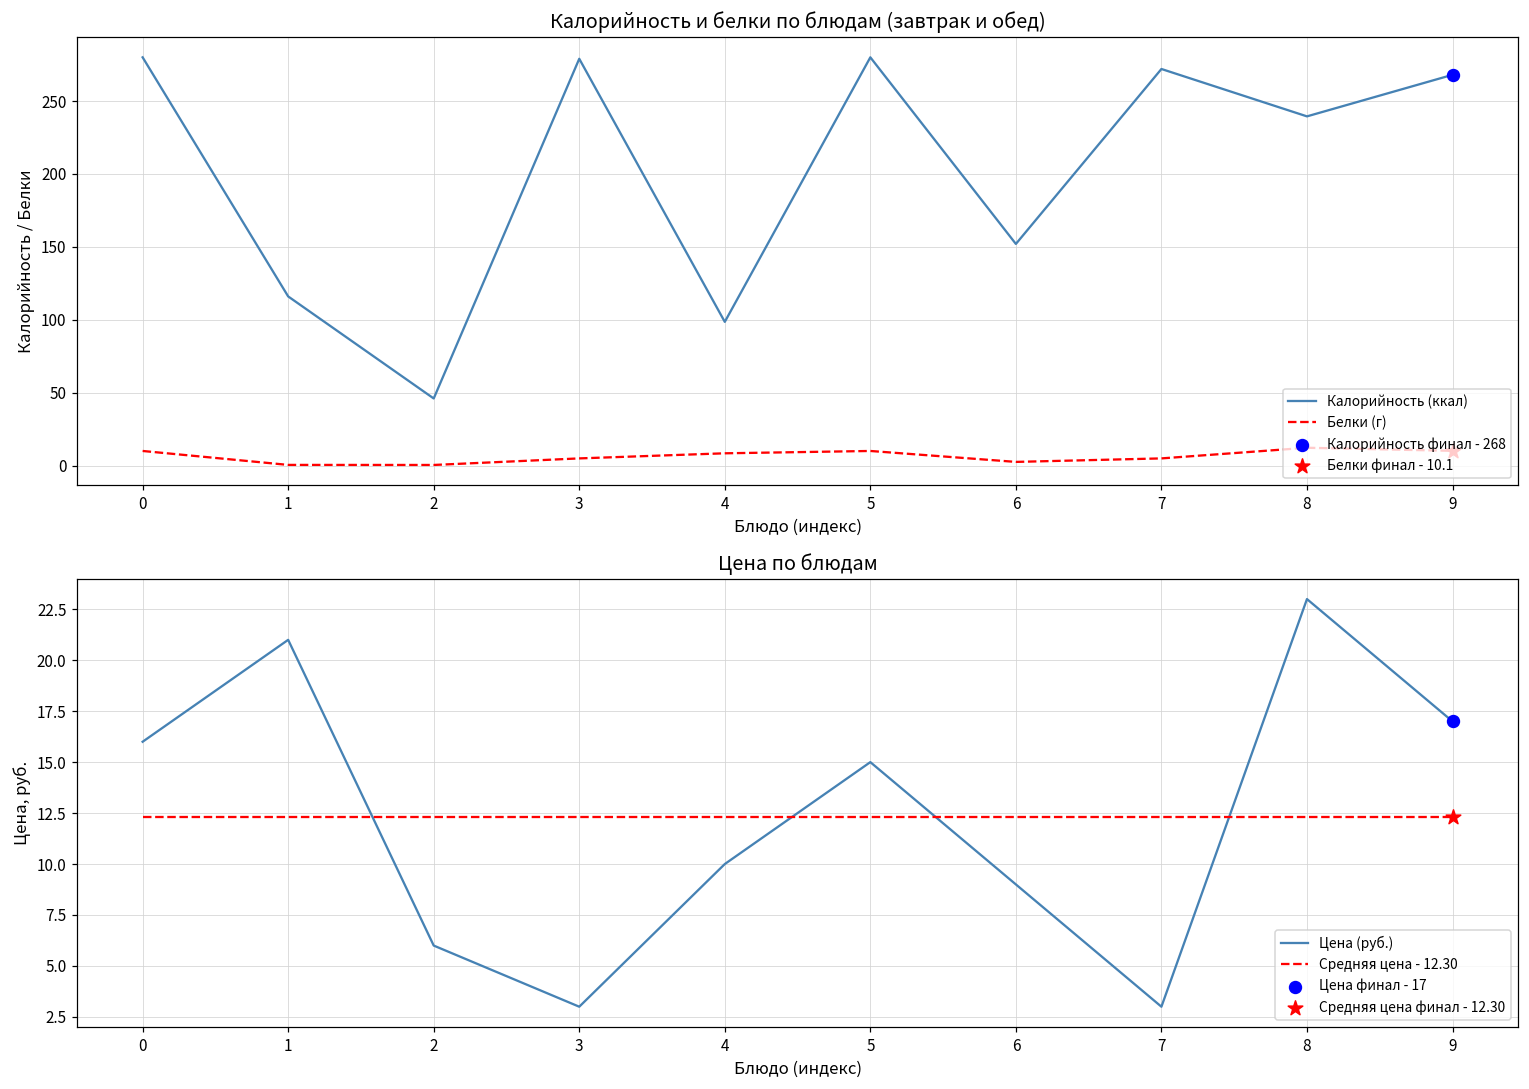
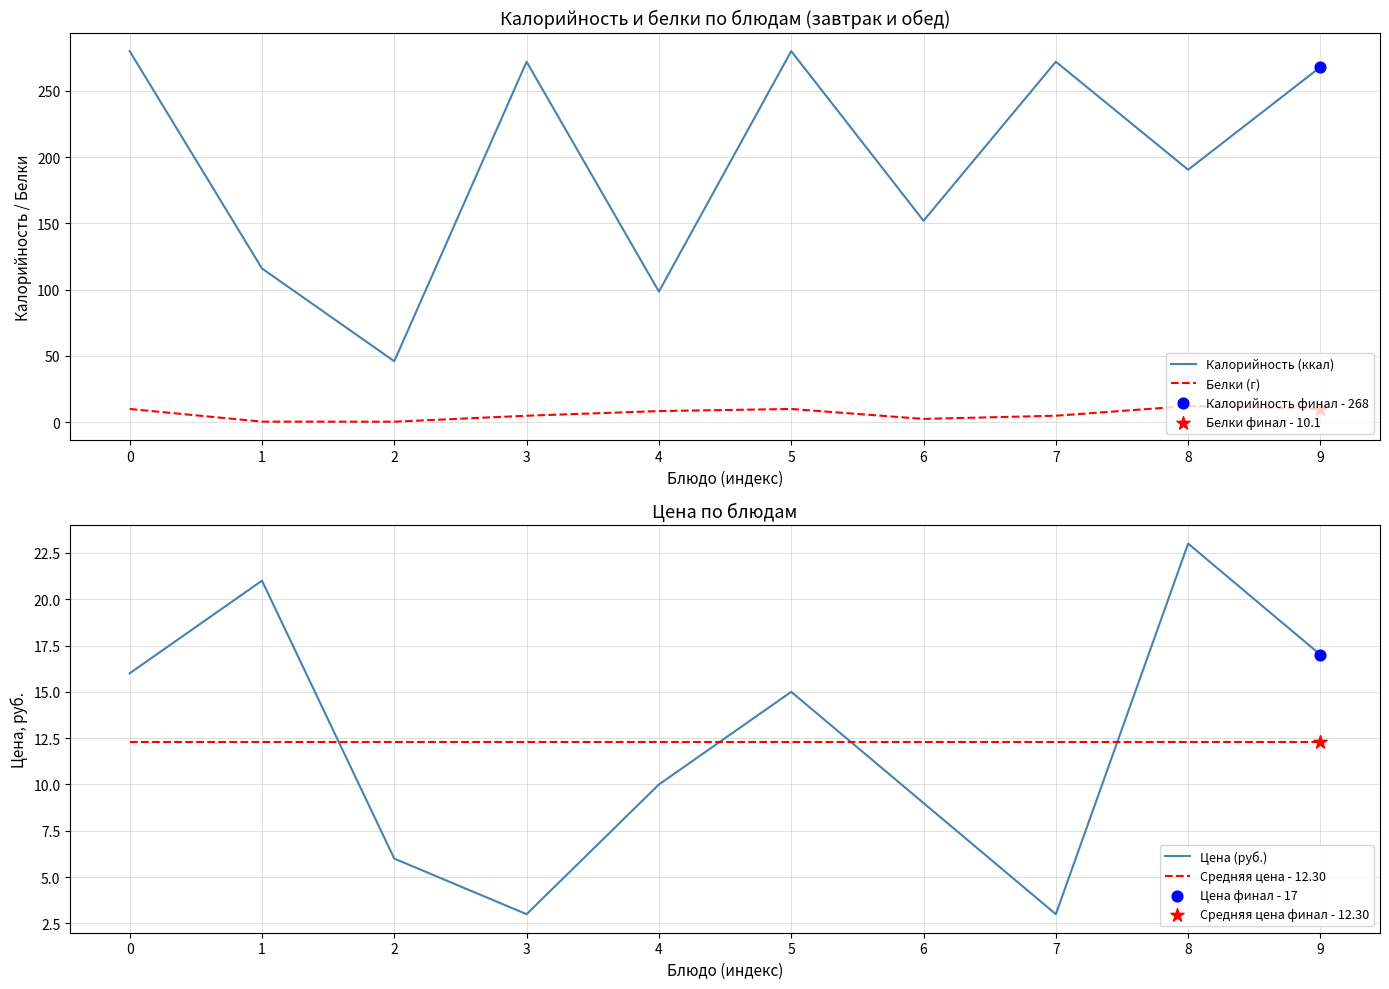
Калорийность и белки по блюдам (завтрак и обед), Калорийность (ккал), 3: 279 -> 272
Калорийность и белки по блюдам (завтрак и обед), Калорийность (ккал), 8: 240 -> 191
